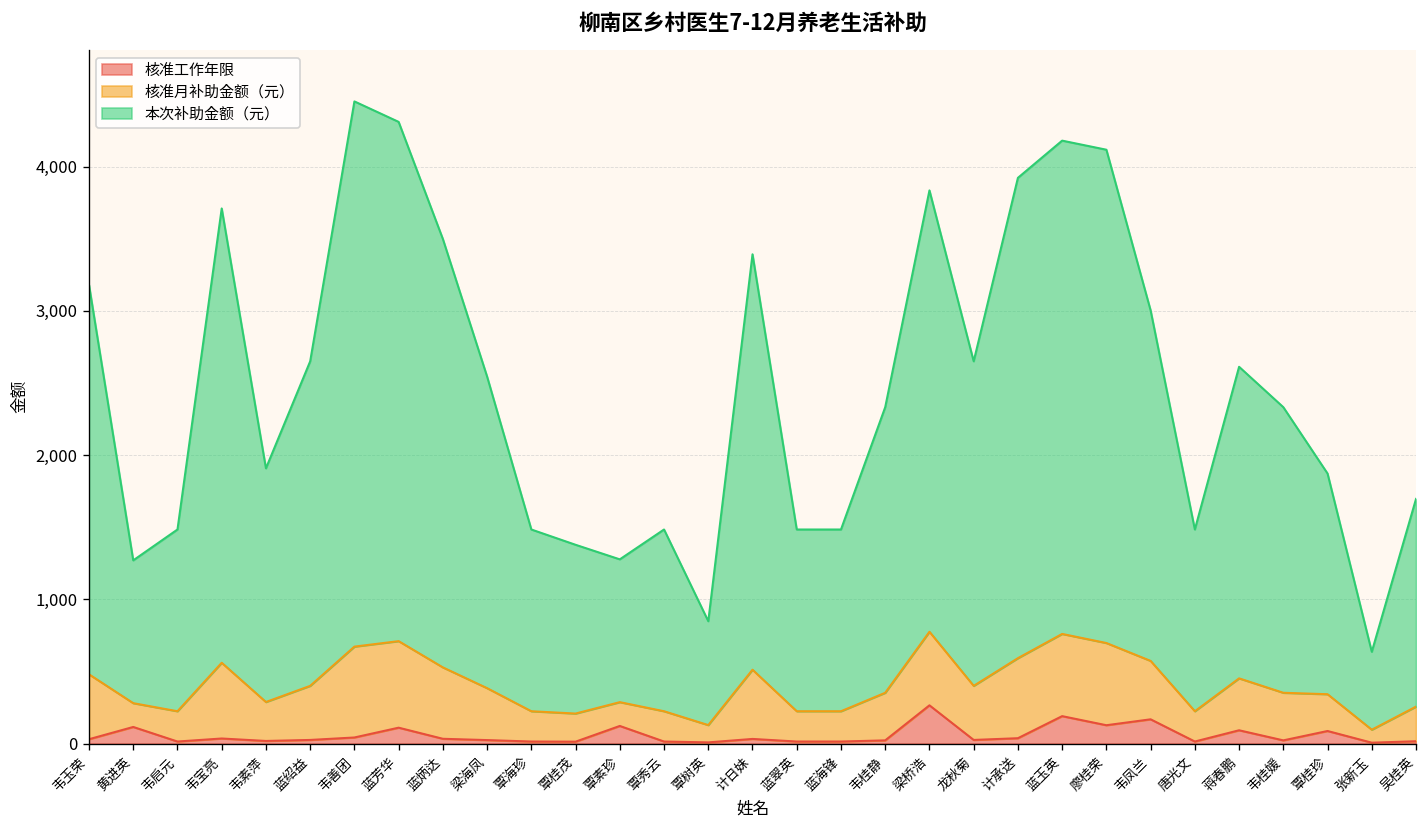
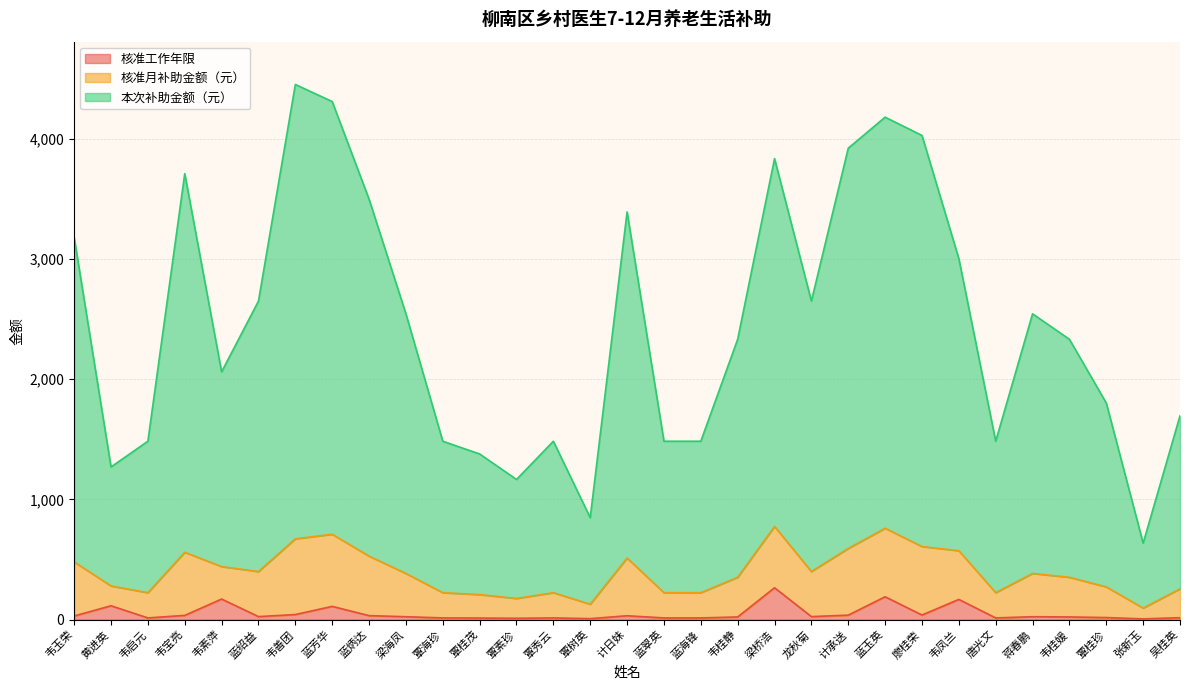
核准工作年限, 韦素萍: 20 -> 170
核准工作年限, 覃素珍: 120 -> 10
核准工作年限, 廖桂荣: 130 -> 40
核准工作年限, 蒋春鹏: 90 -> 20
核准工作年限, 覃桂珍: 90 -> 20
